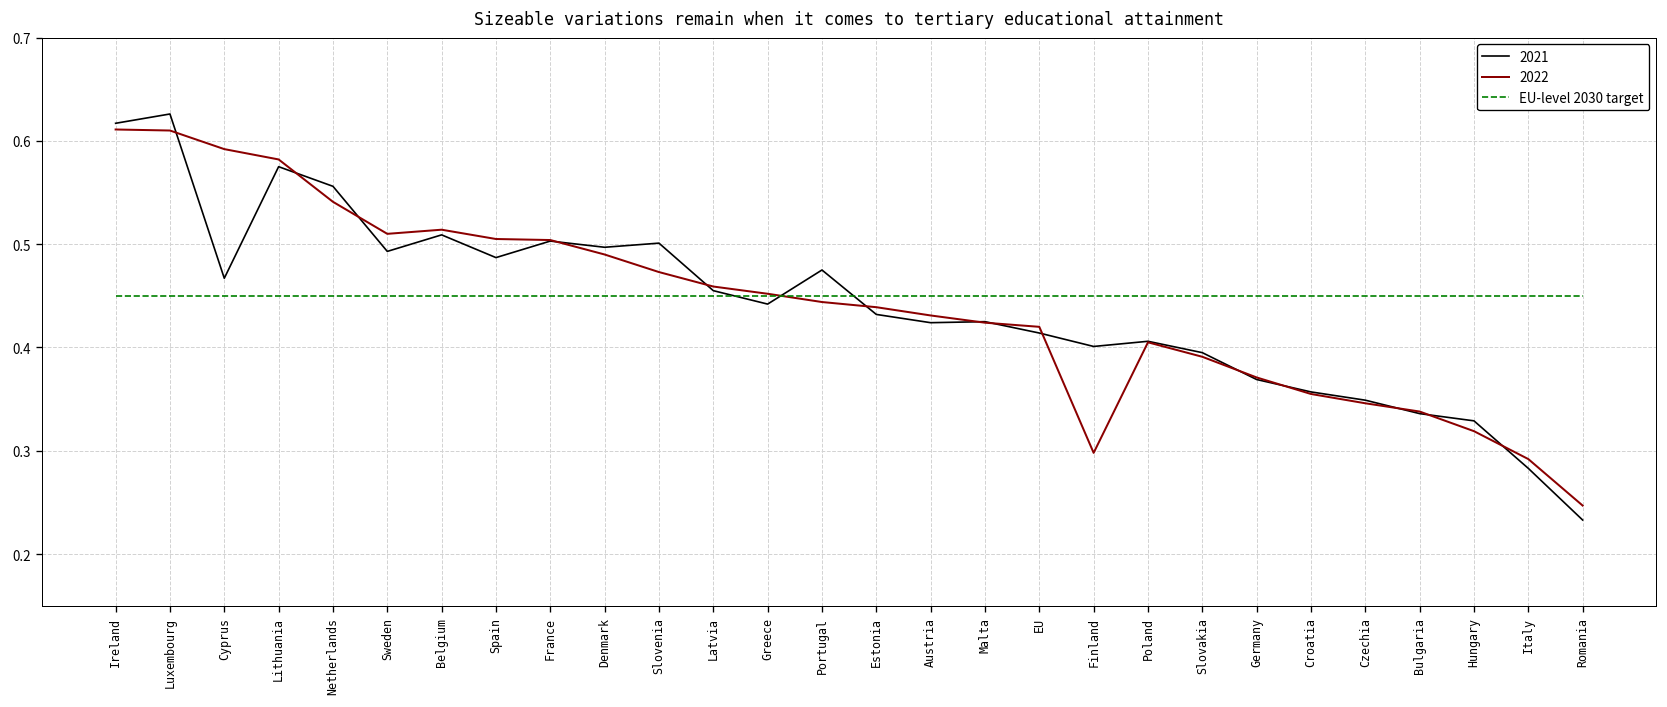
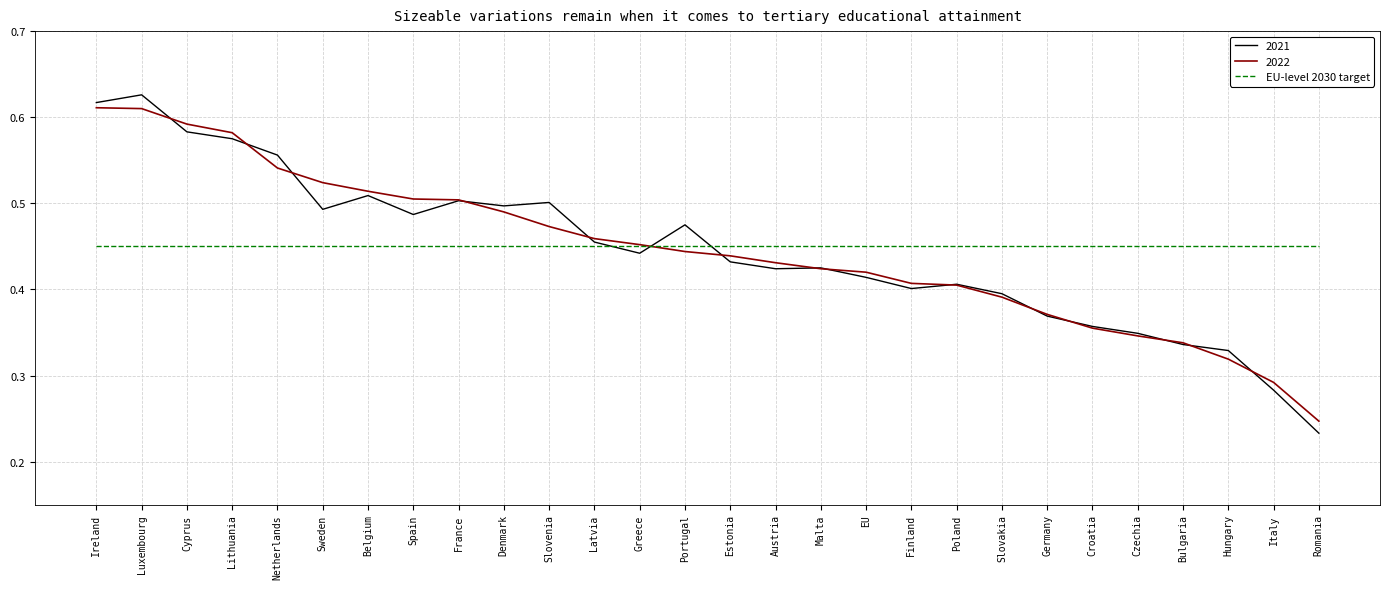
2021, Cyprus: 0.47 -> 0.58
2022, Sweden: 0.51 -> 0.52
2022, Finland: 0.30 -> 0.41
